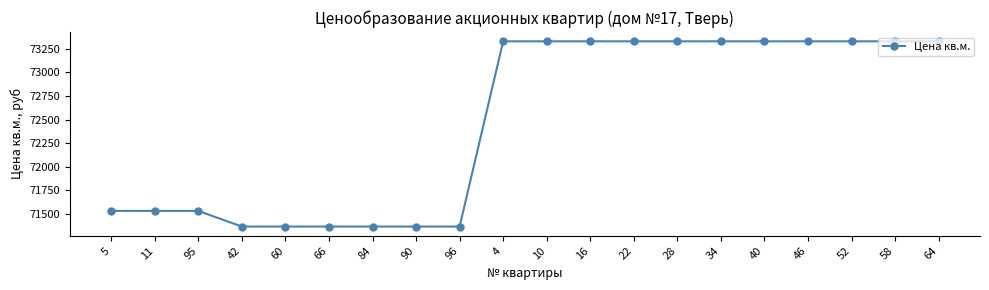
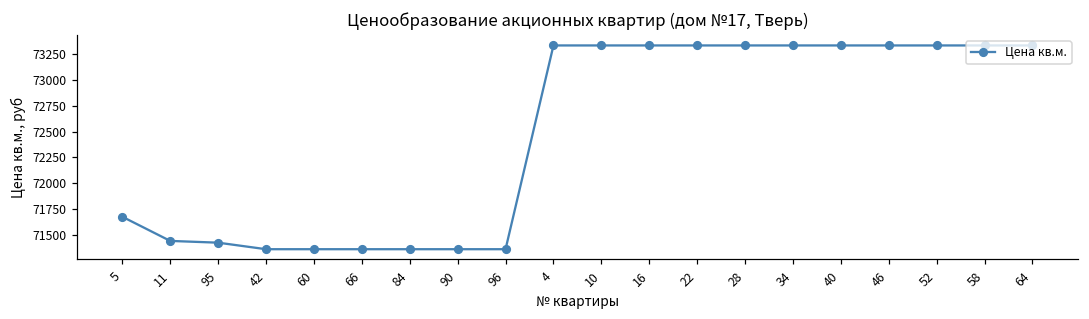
5: 71500 -> 71700
11: 71500 -> 71400
95: 71500 -> 71400
